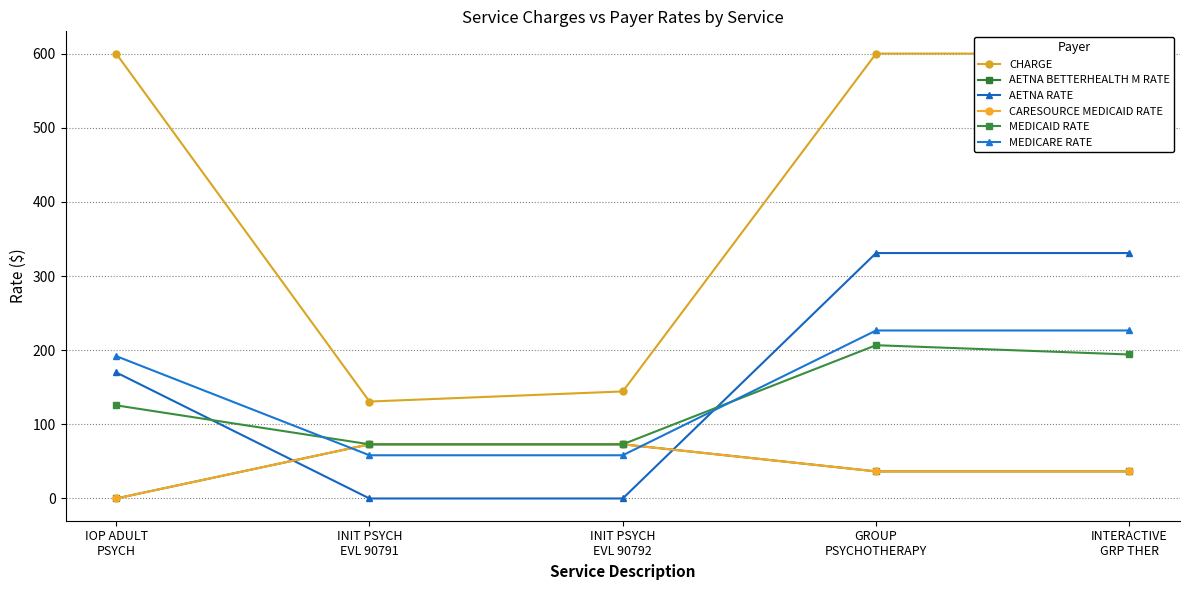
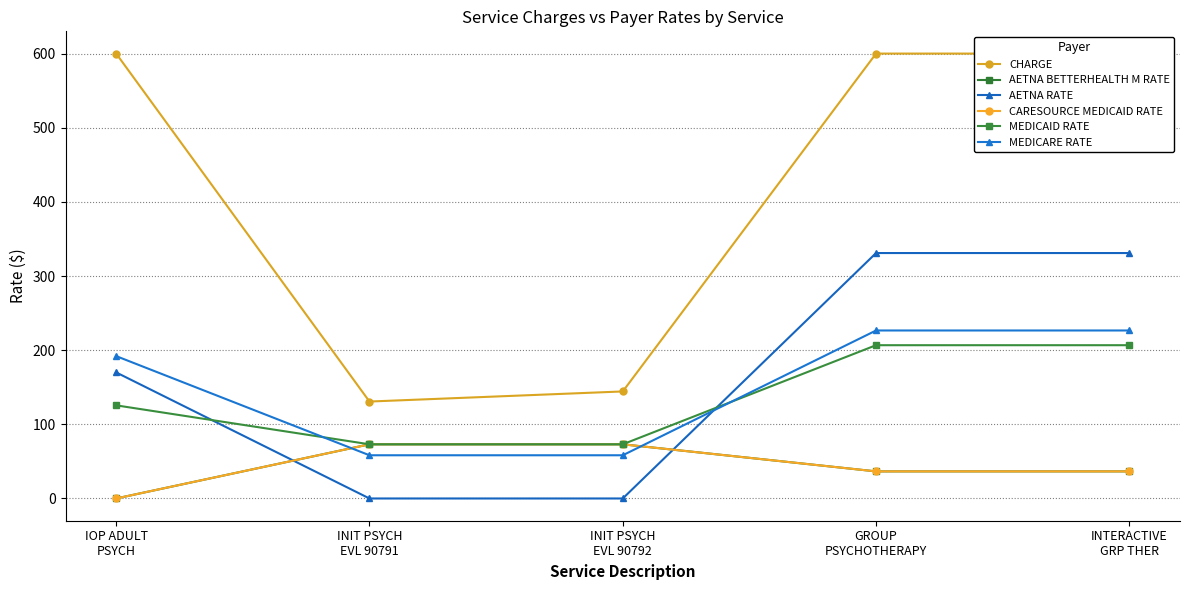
MEDICAID RATE, INTERACTIVE GRP THER: 190 -> 210
